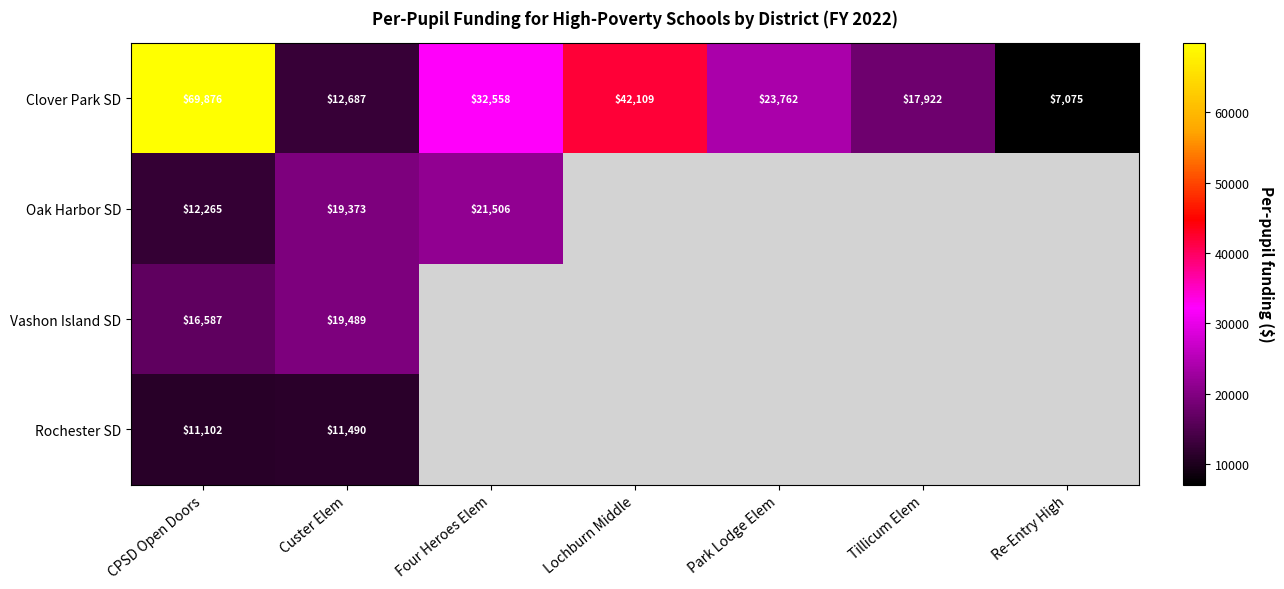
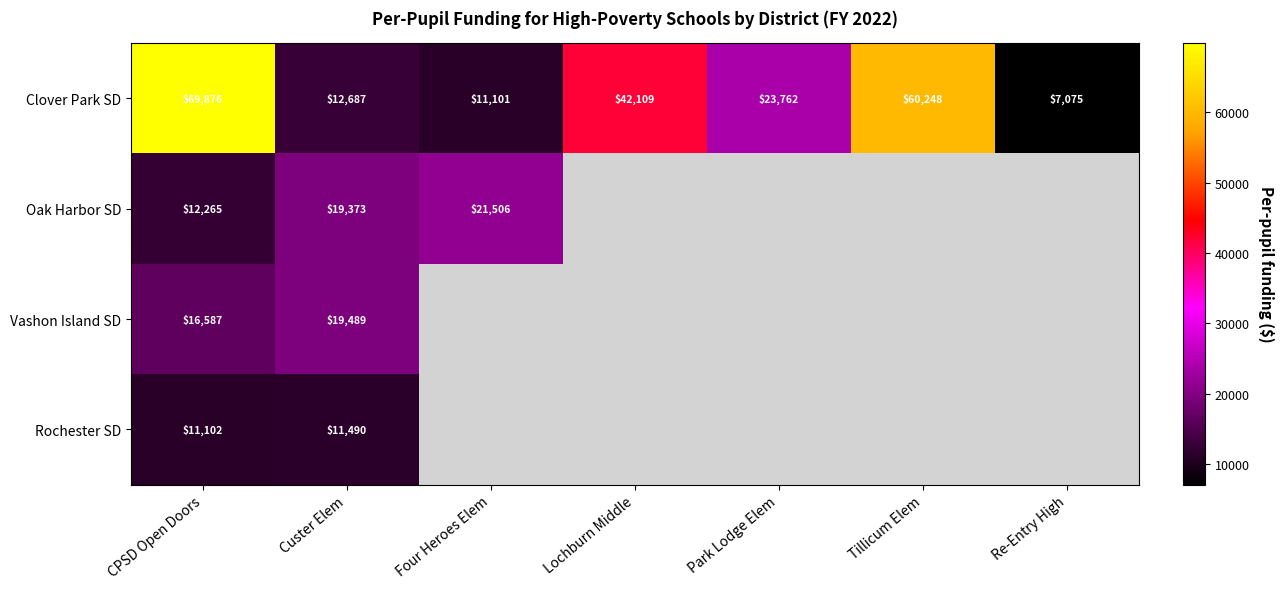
Clover Park SD, Four Heroes Elem: $32,558 -> $11,101
Clover Park SD, Tillicum Elem: $17,922 -> $60,248
